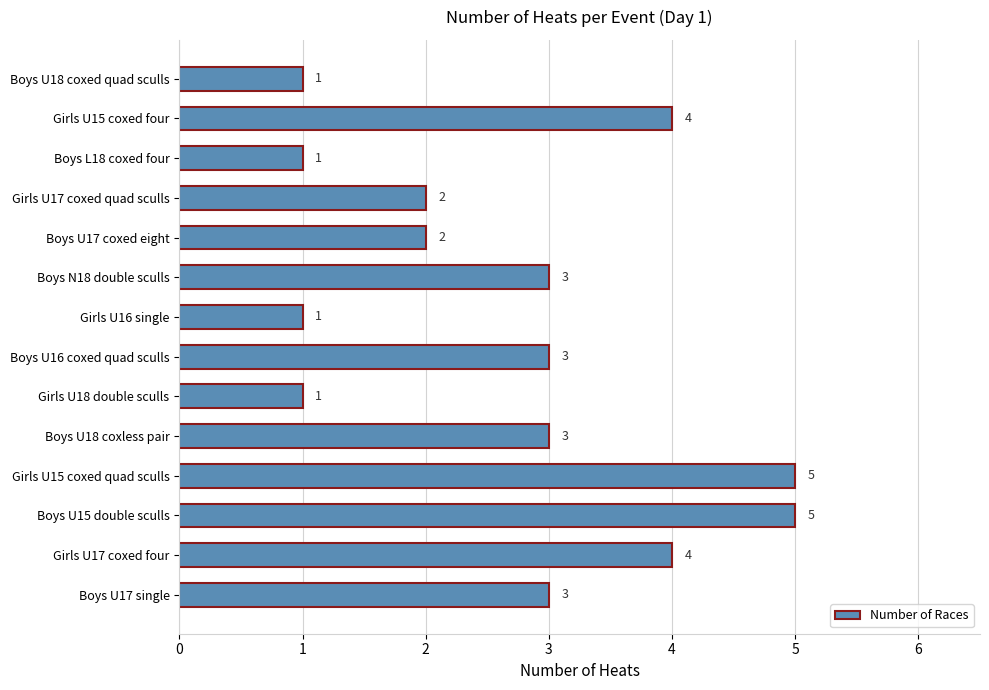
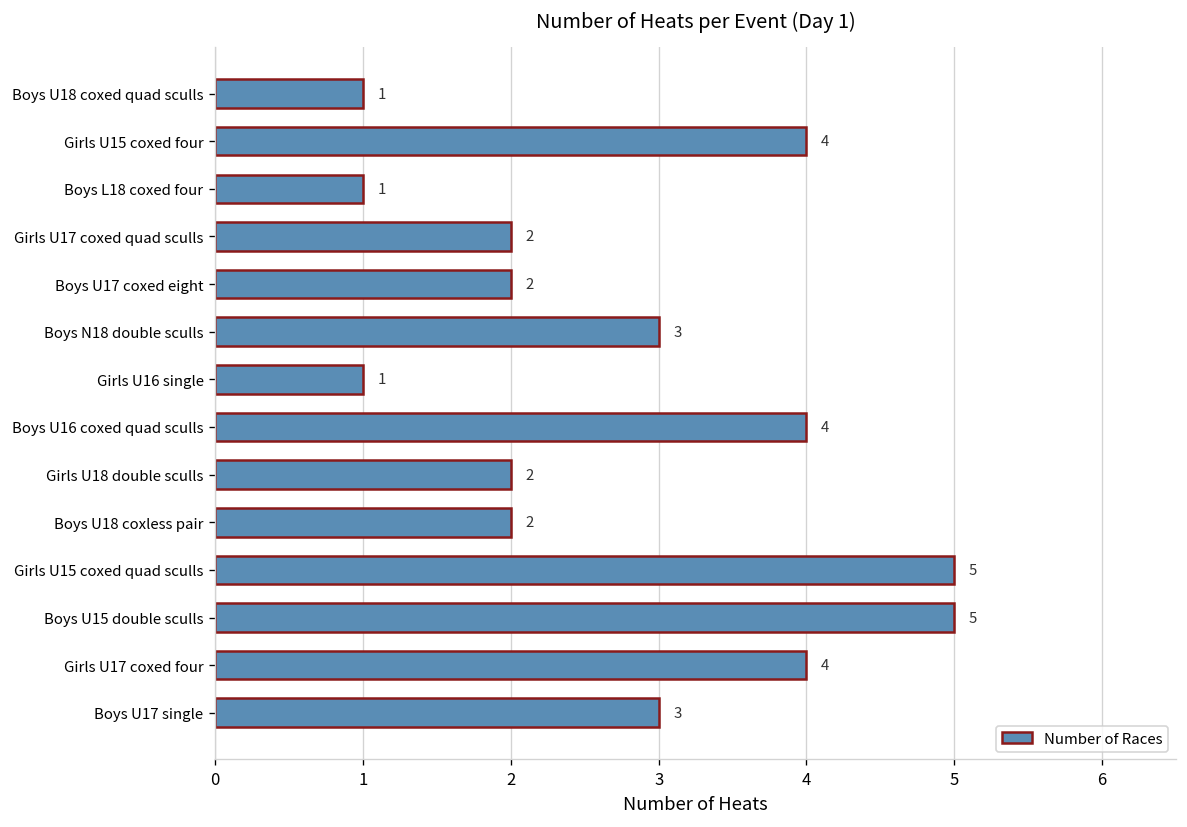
Boys U16 coxed quad sculls: 3 -> 4
Girls U18 double sculls: 1 -> 2
Boys U18 coxless pair: 3 -> 2
